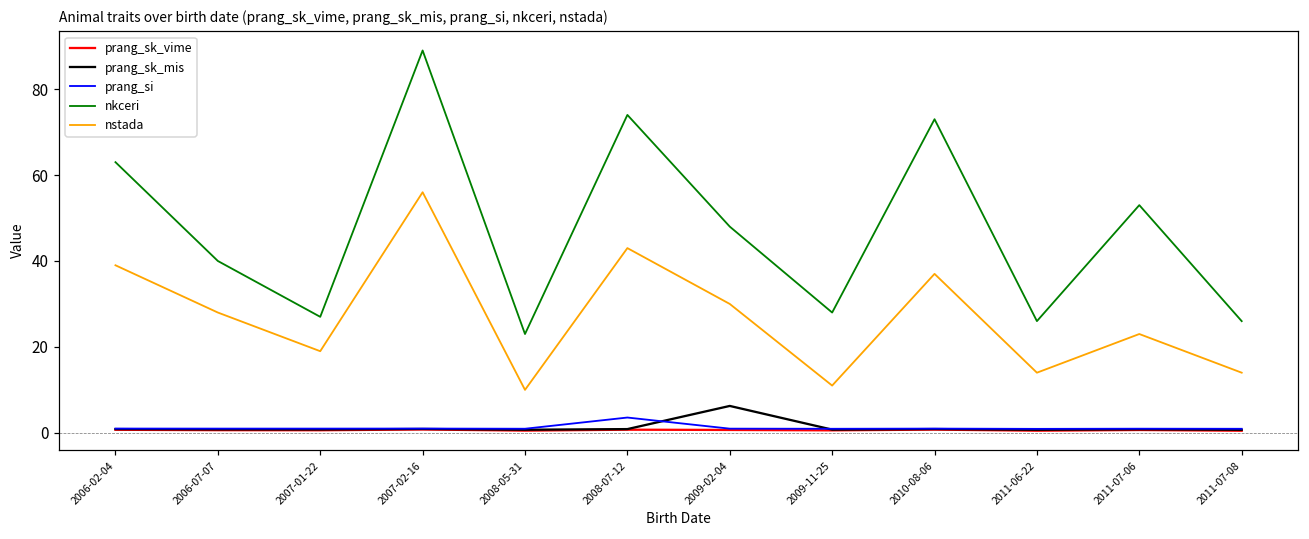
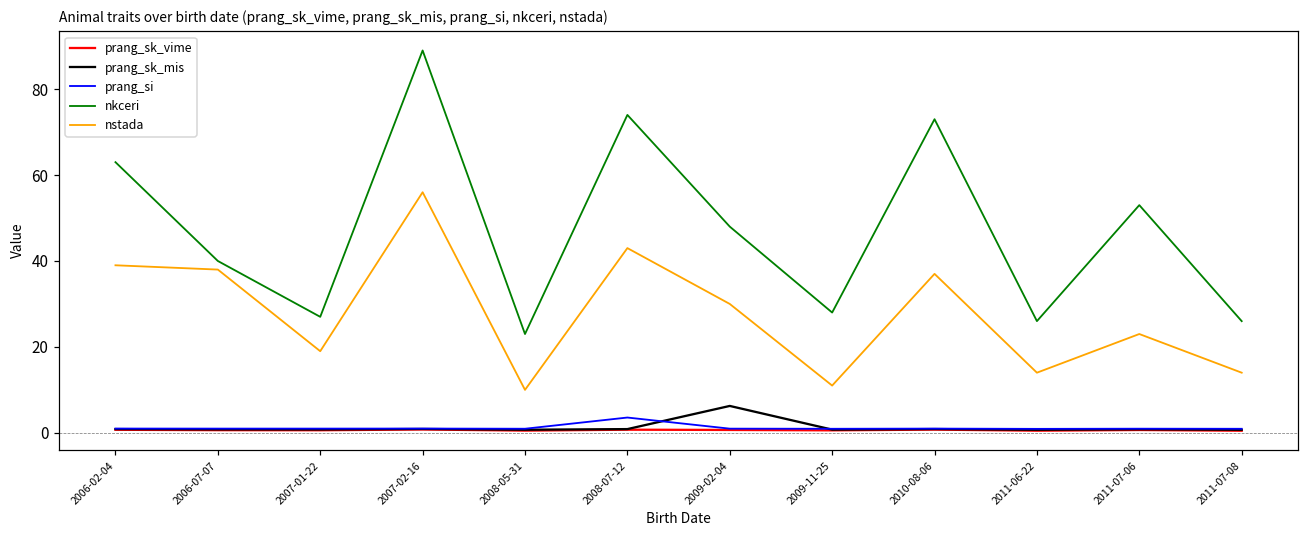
nstada, 2006-07-07: 28 -> 38
